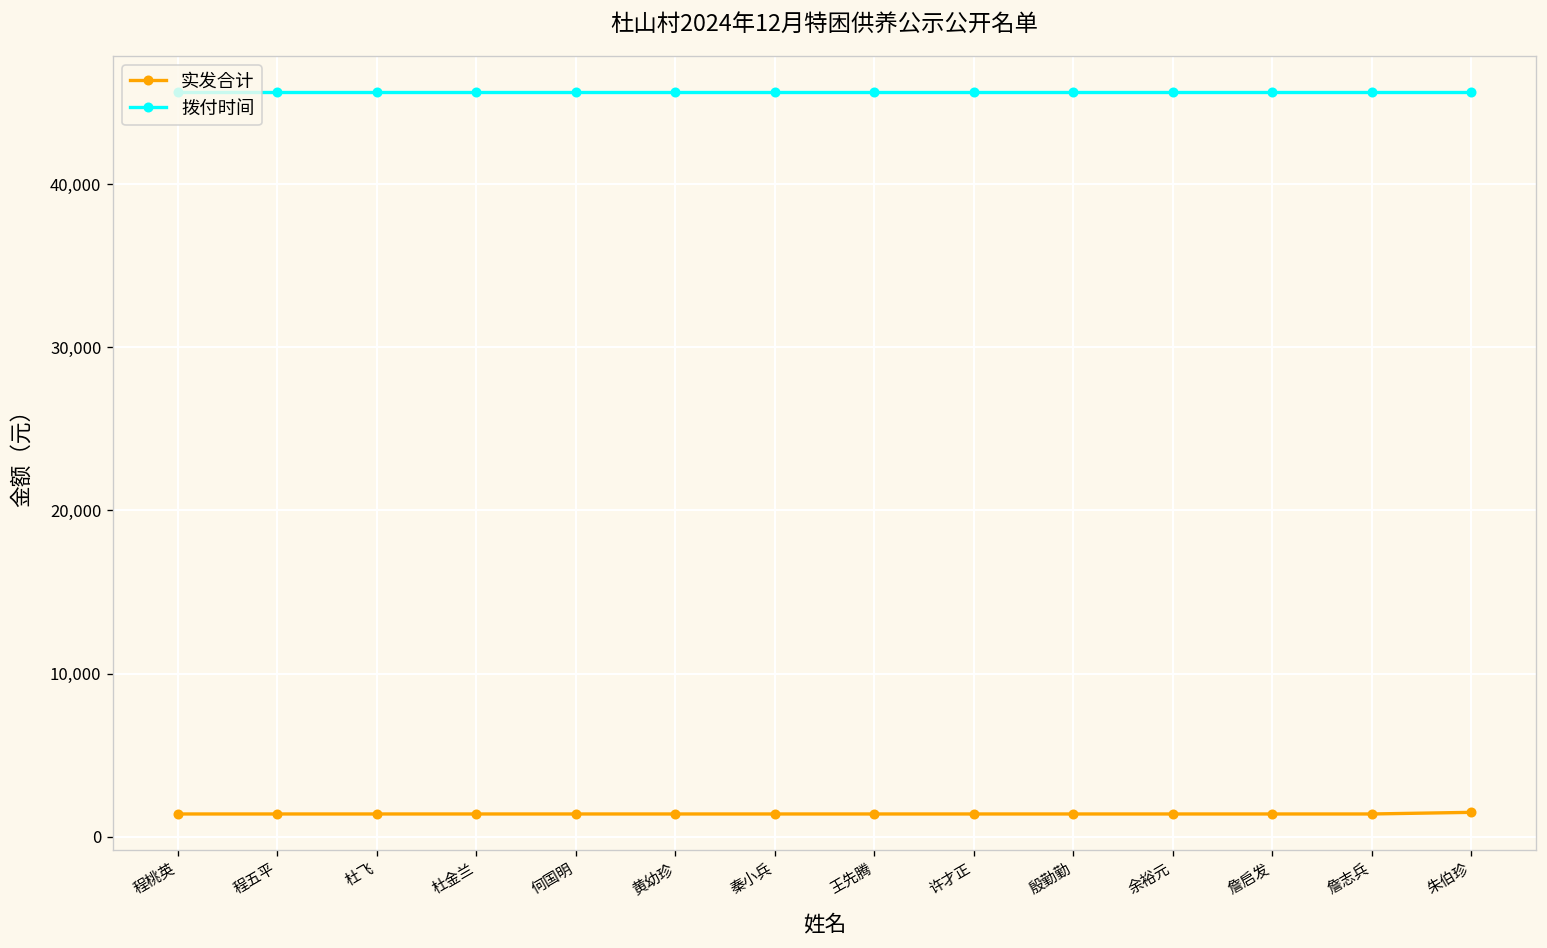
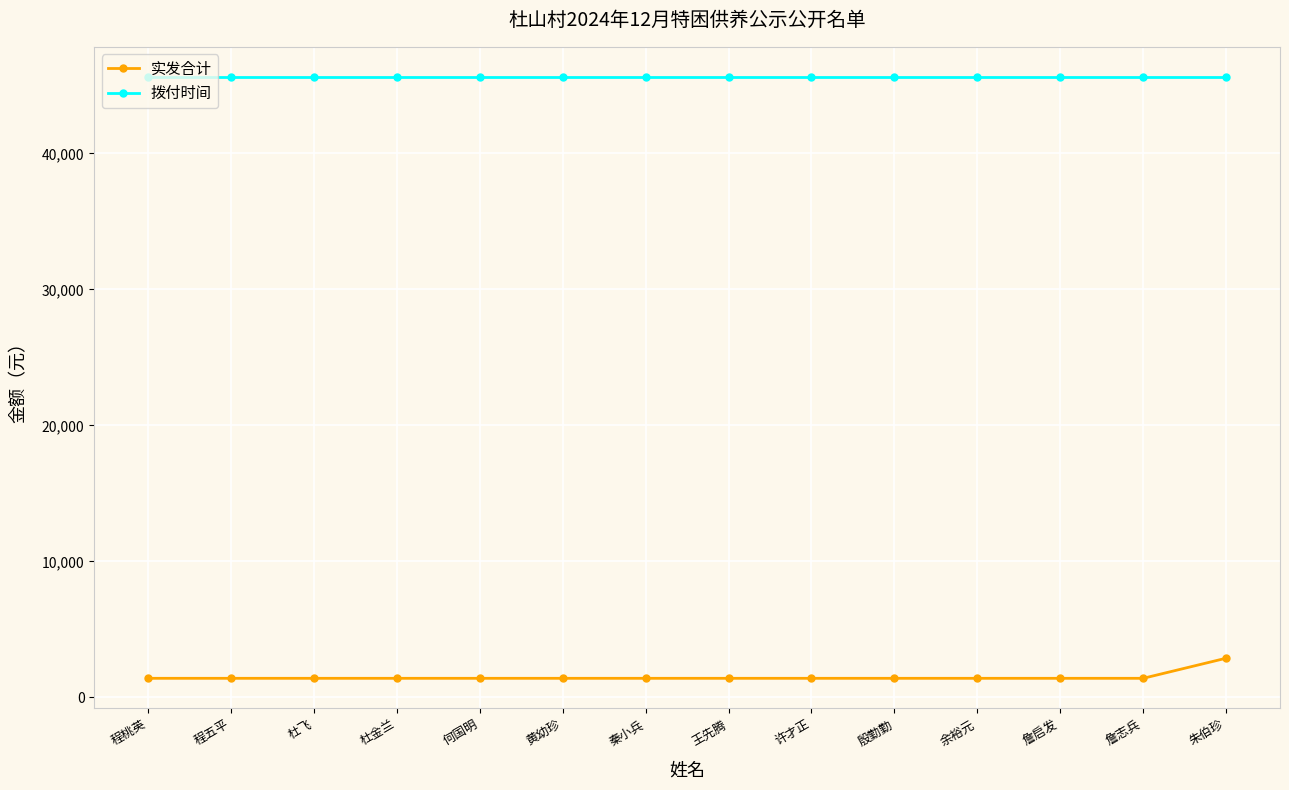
实发合计, 朱伯珍: 1,500 -> 2,900
